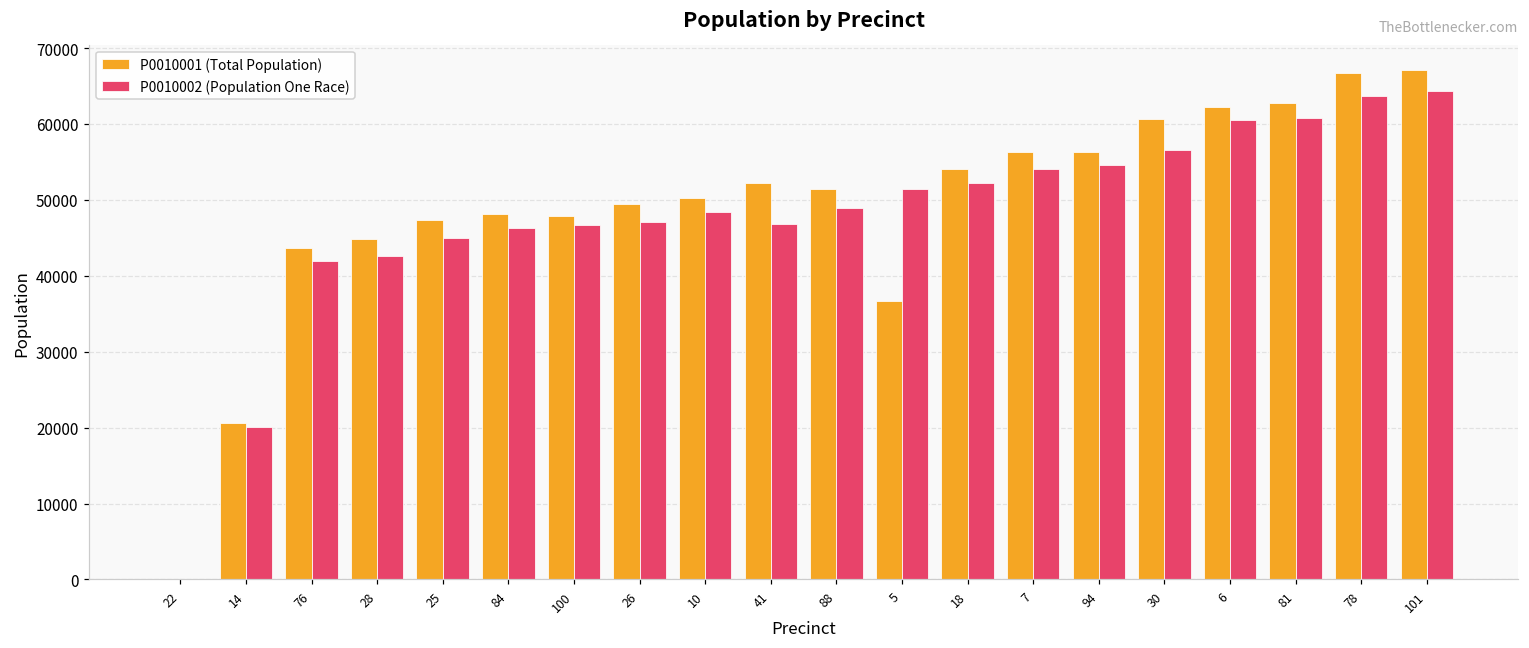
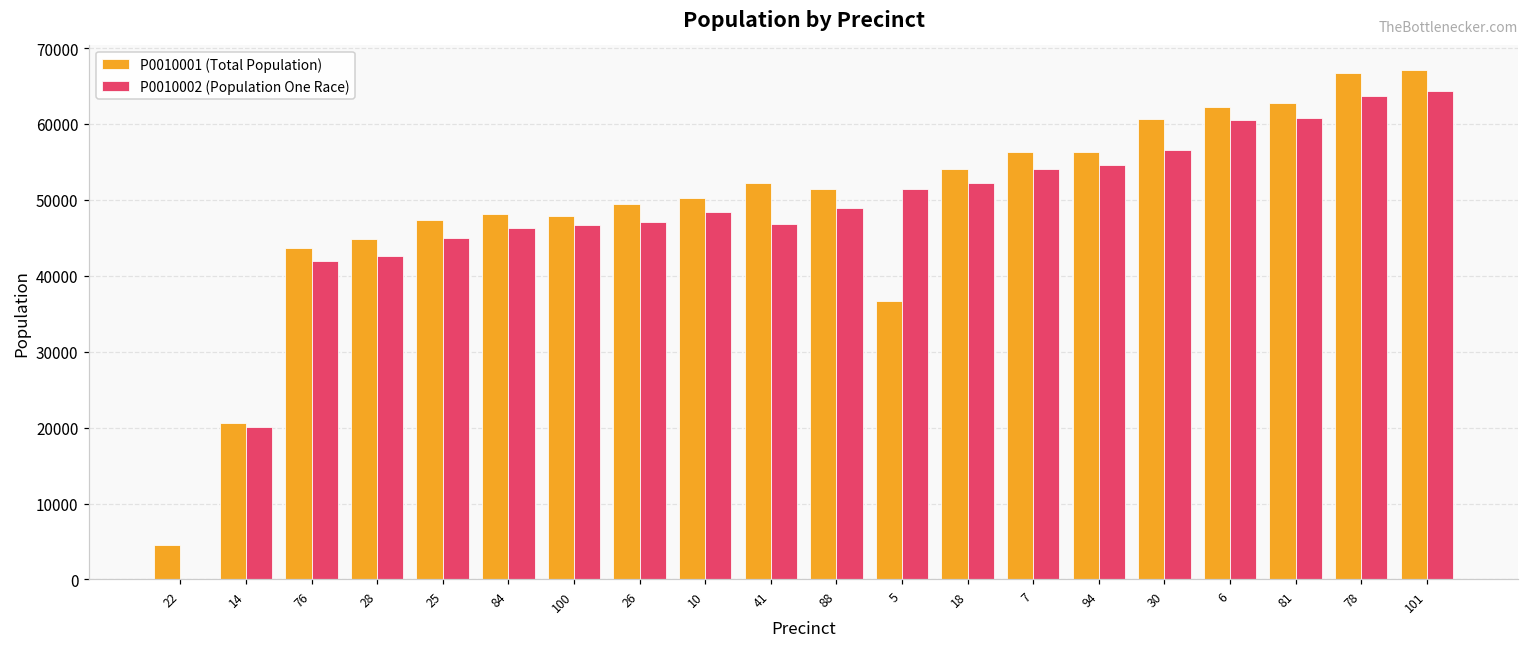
P0010001 (Total Population), 22: 0 -> 4000
